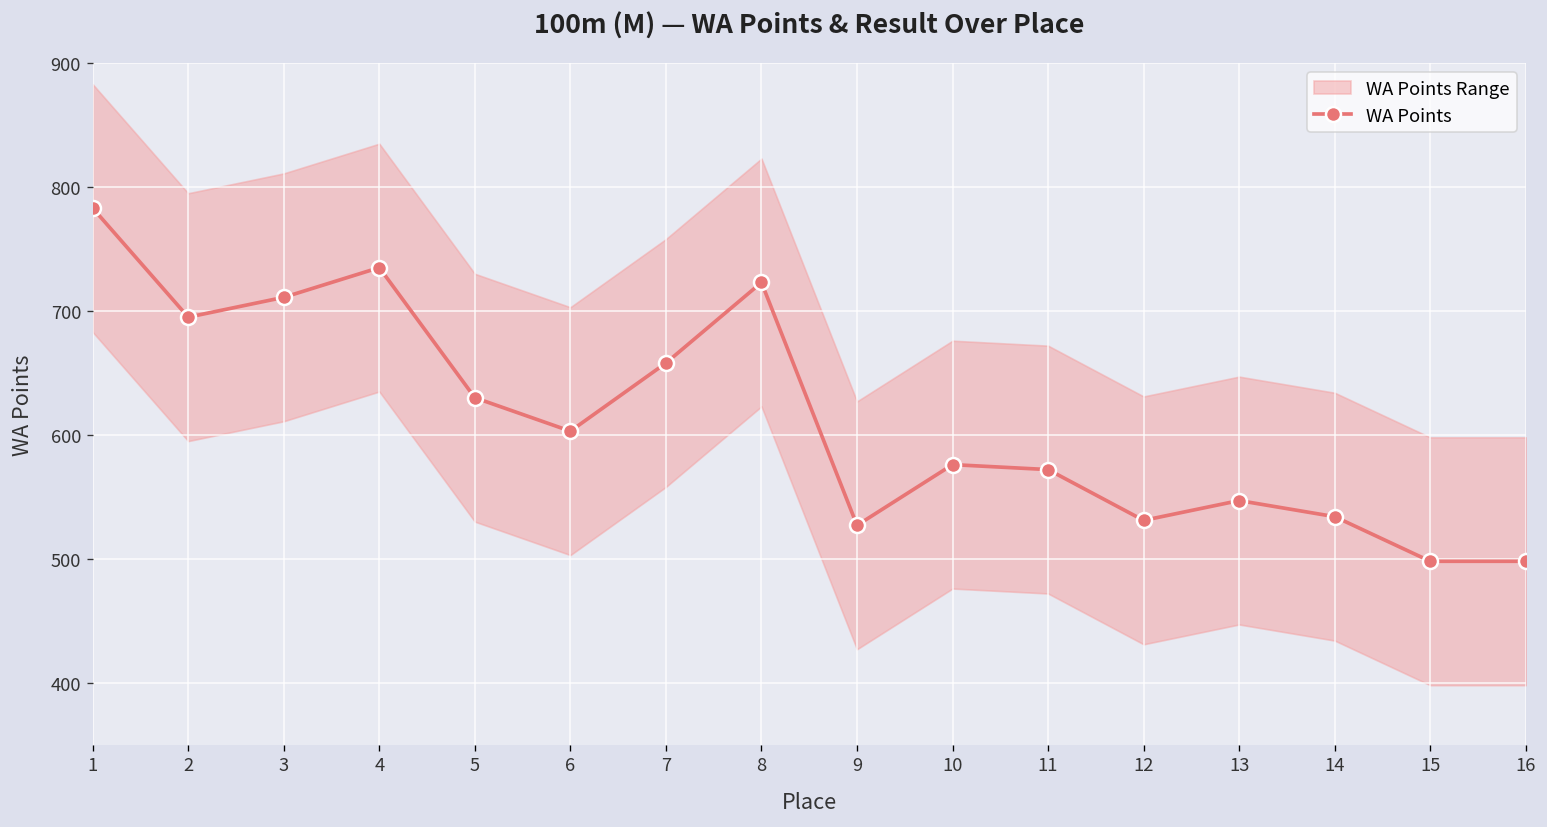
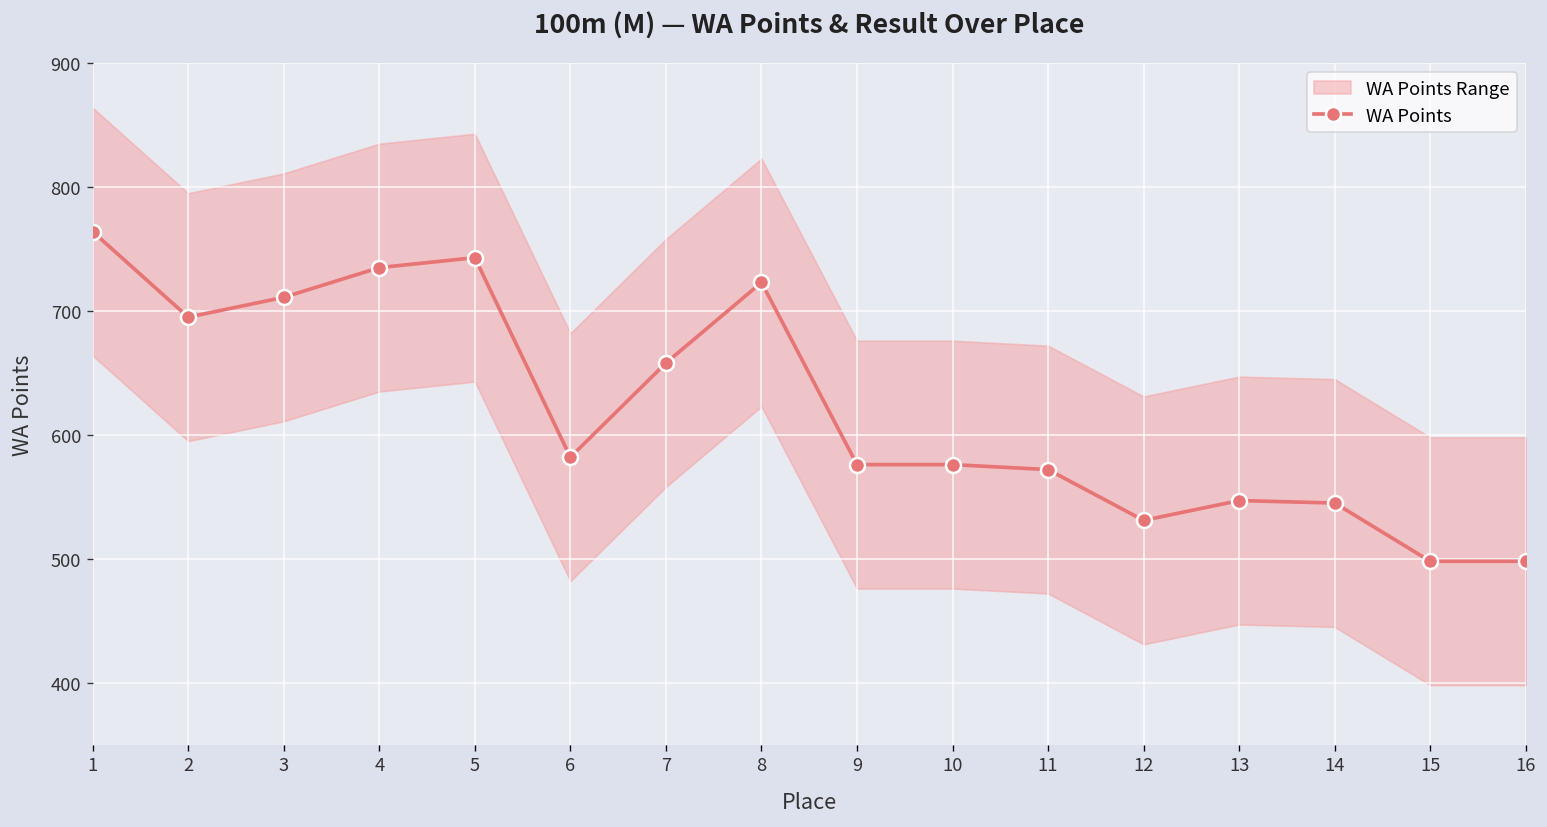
WA Points, 1: 783 -> 764
WA Points, 5: 630 -> 743
WA Points, 6: 603 -> 582
WA Points, 9: 527 -> 576
WA Points, 14: 534 -> 545
